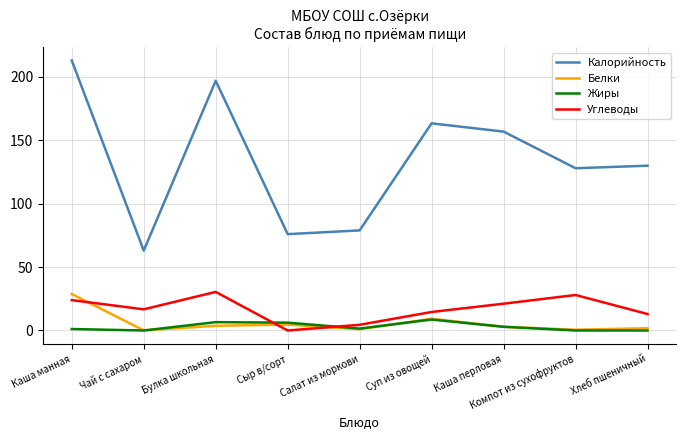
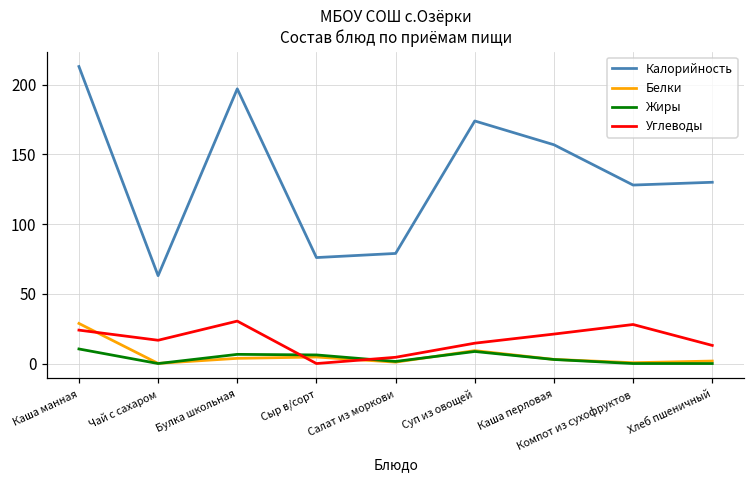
Жиры, Каша манная: 1 -> 10
Калорийность, Суп из овощей: 163 -> 174
